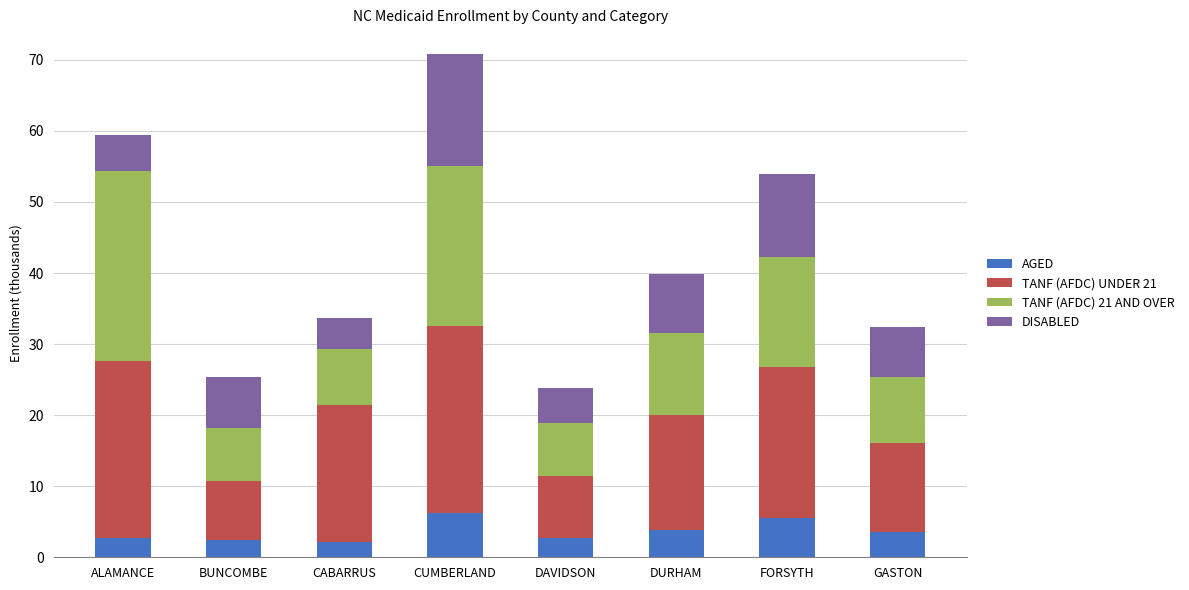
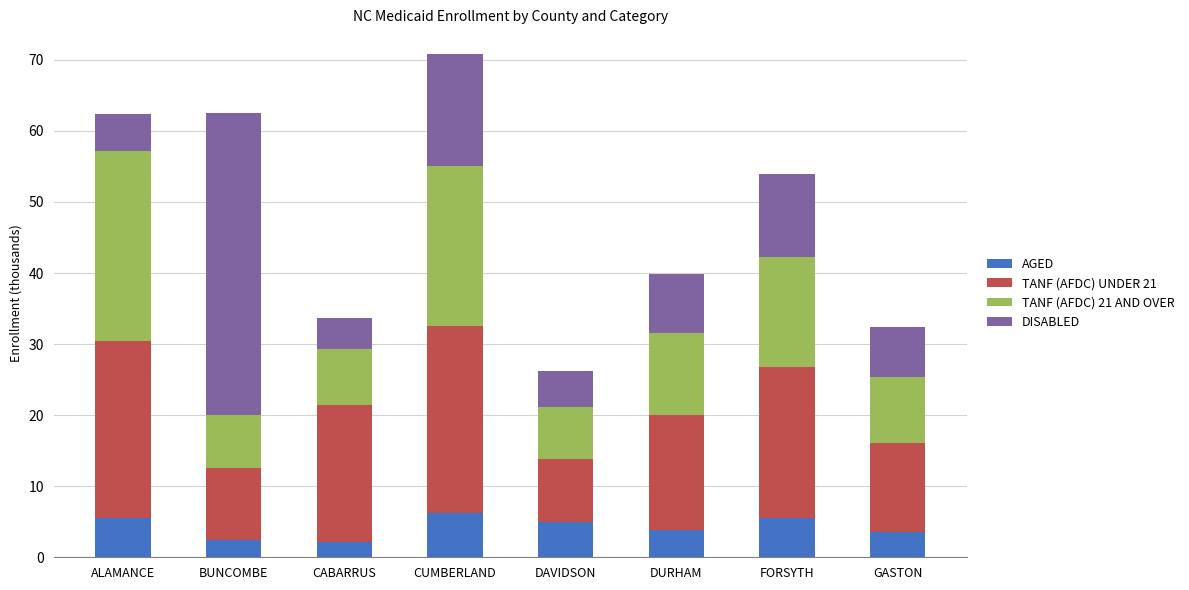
AGED, ALAMANCE: 3 -> 6
TANF (AFDC) UNDER 21, BUNCOMBE: 8 -> 10
DISABLED, BUNCOMBE: 7 -> 42
AGED, DAVIDSON: 3 -> 5
